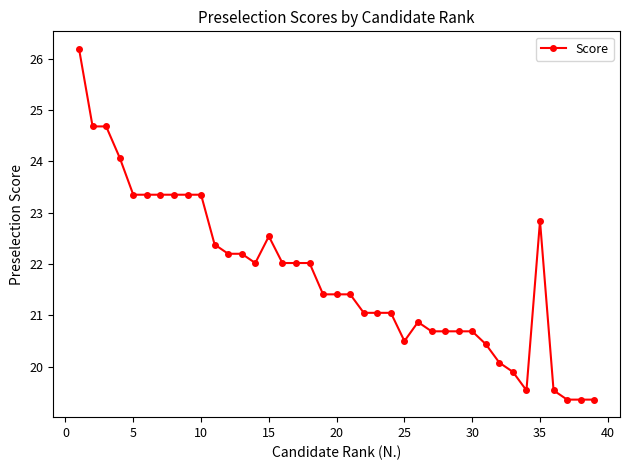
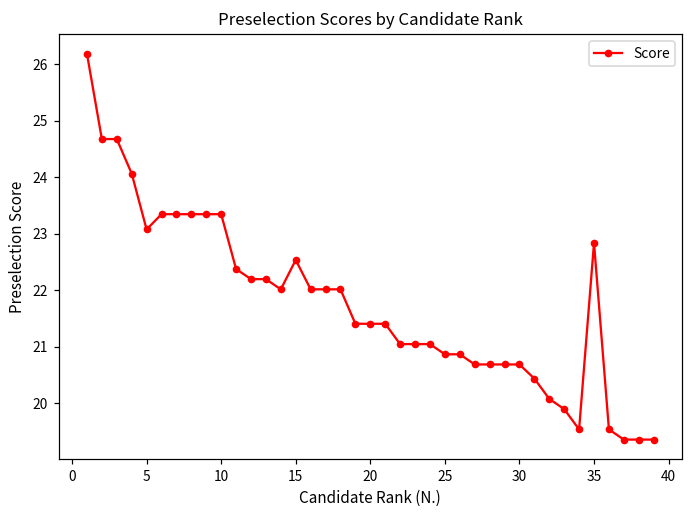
5: 23.4 -> 23.1
25: 20.5 -> 20.9
